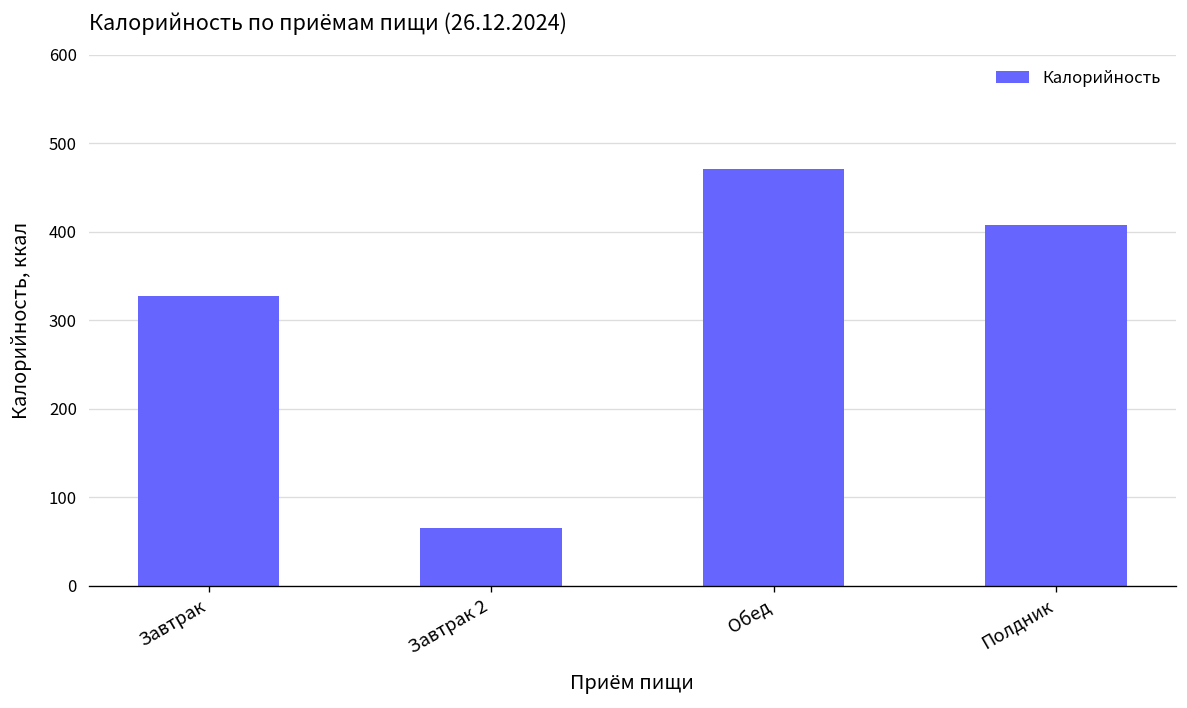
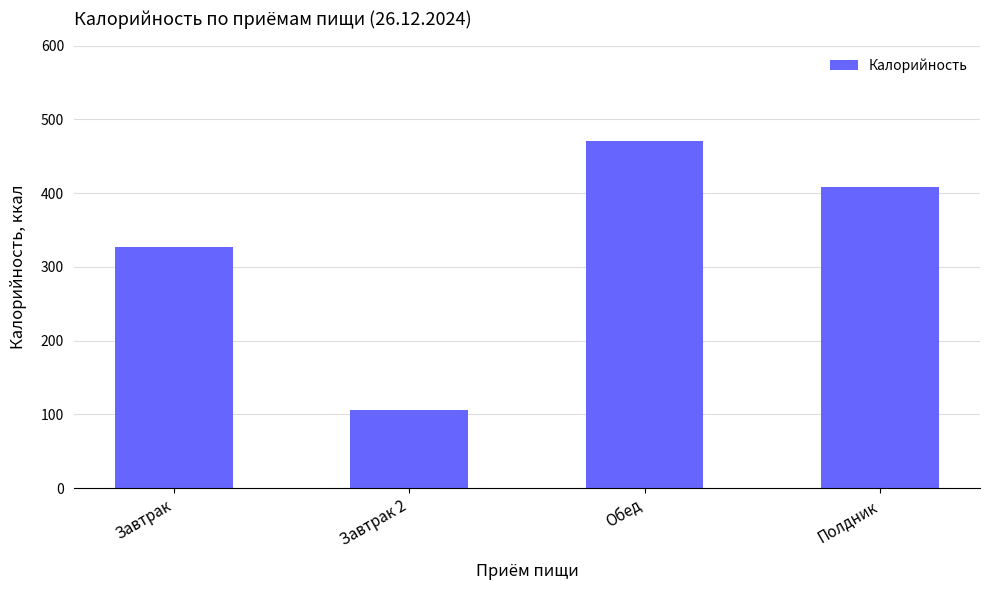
Завтрак 2: 70 -> 110
